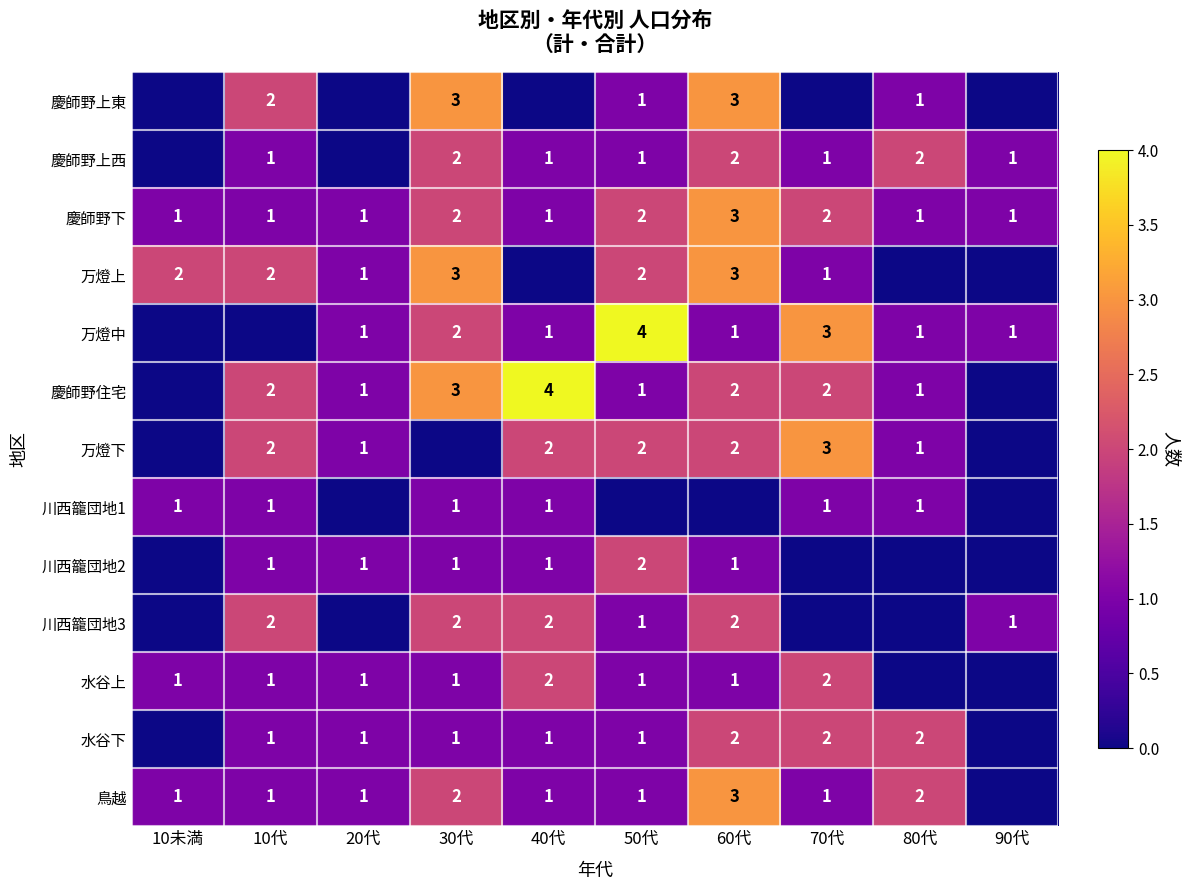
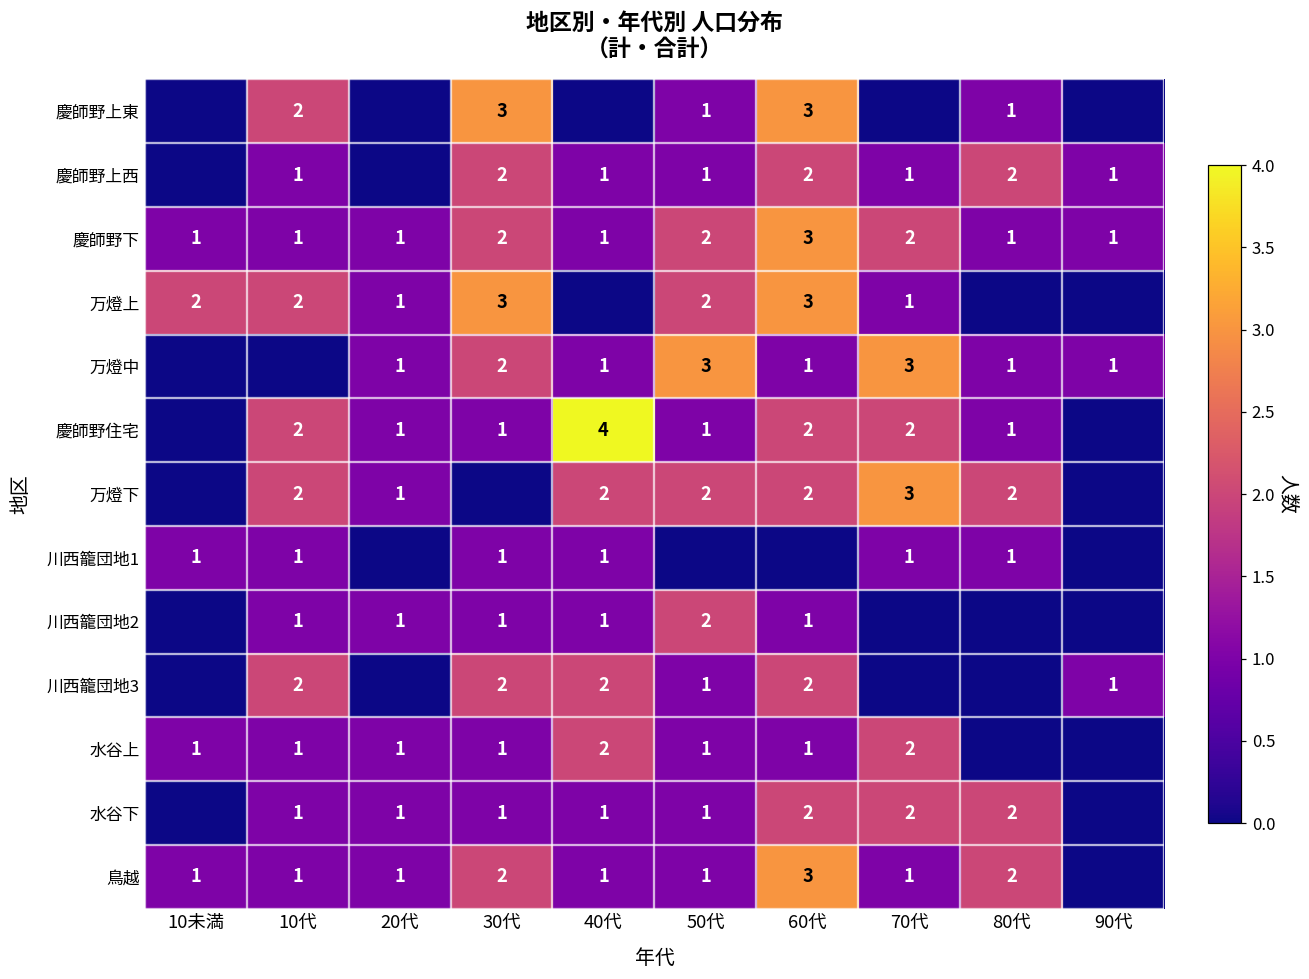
万燈中, 50代: 4 -> 3
慶師野住宅, 30代: 3 -> 1
万燈下, 80代: 1 -> 2
